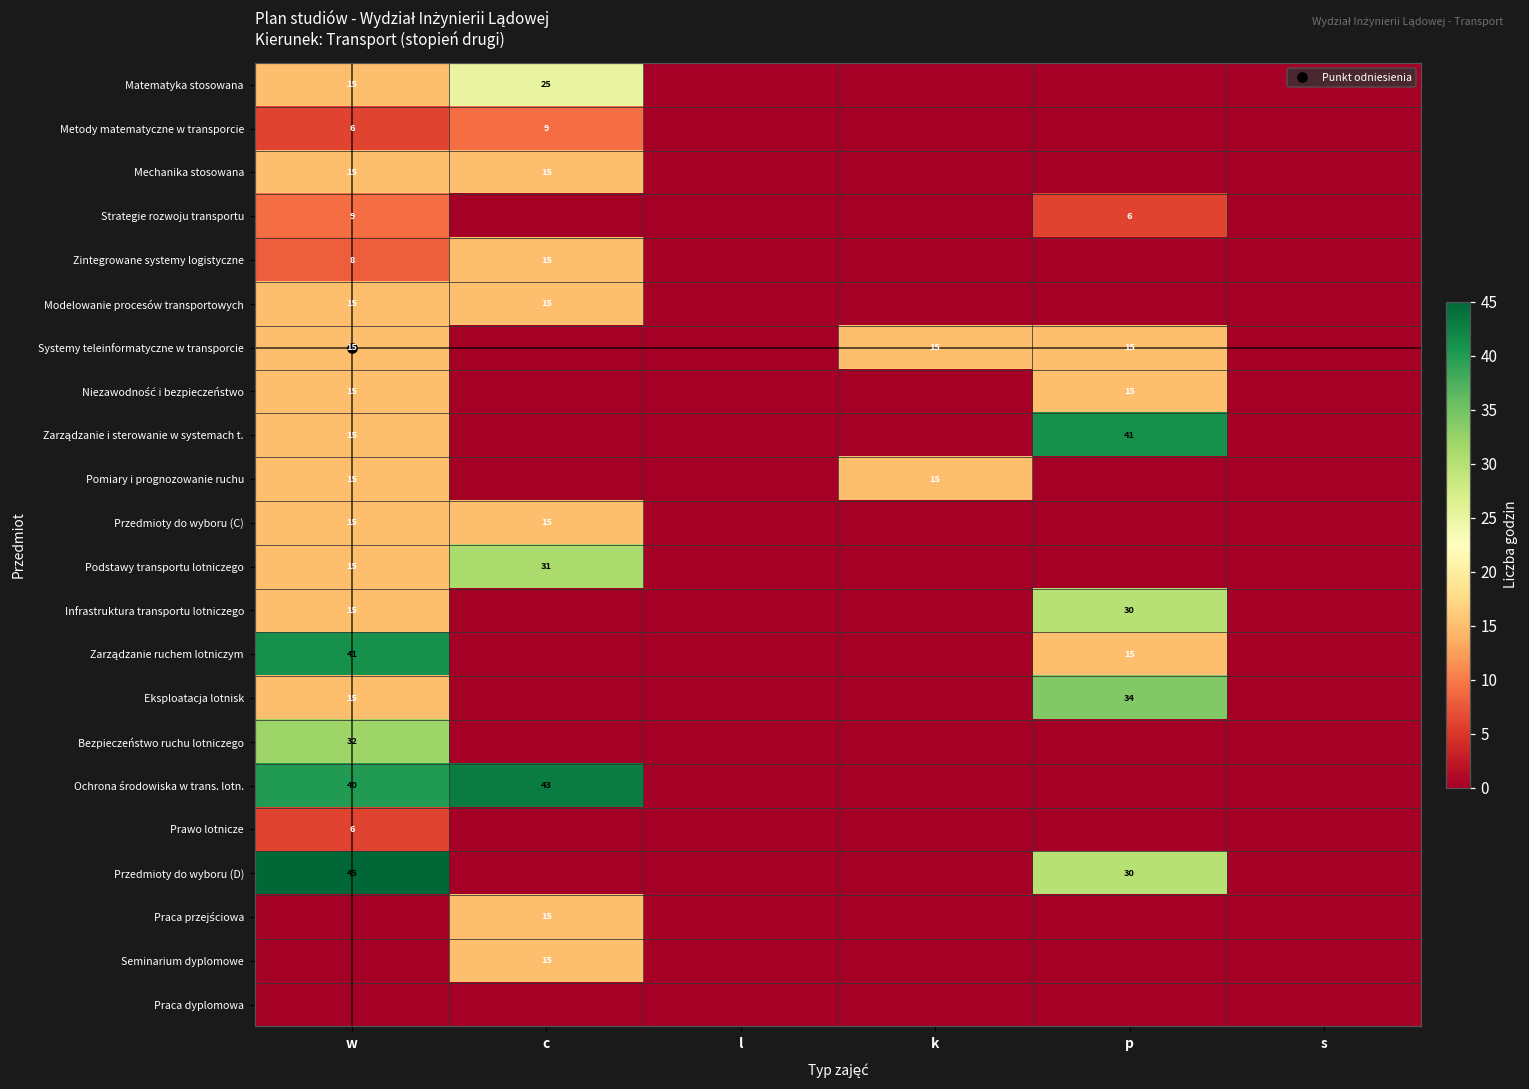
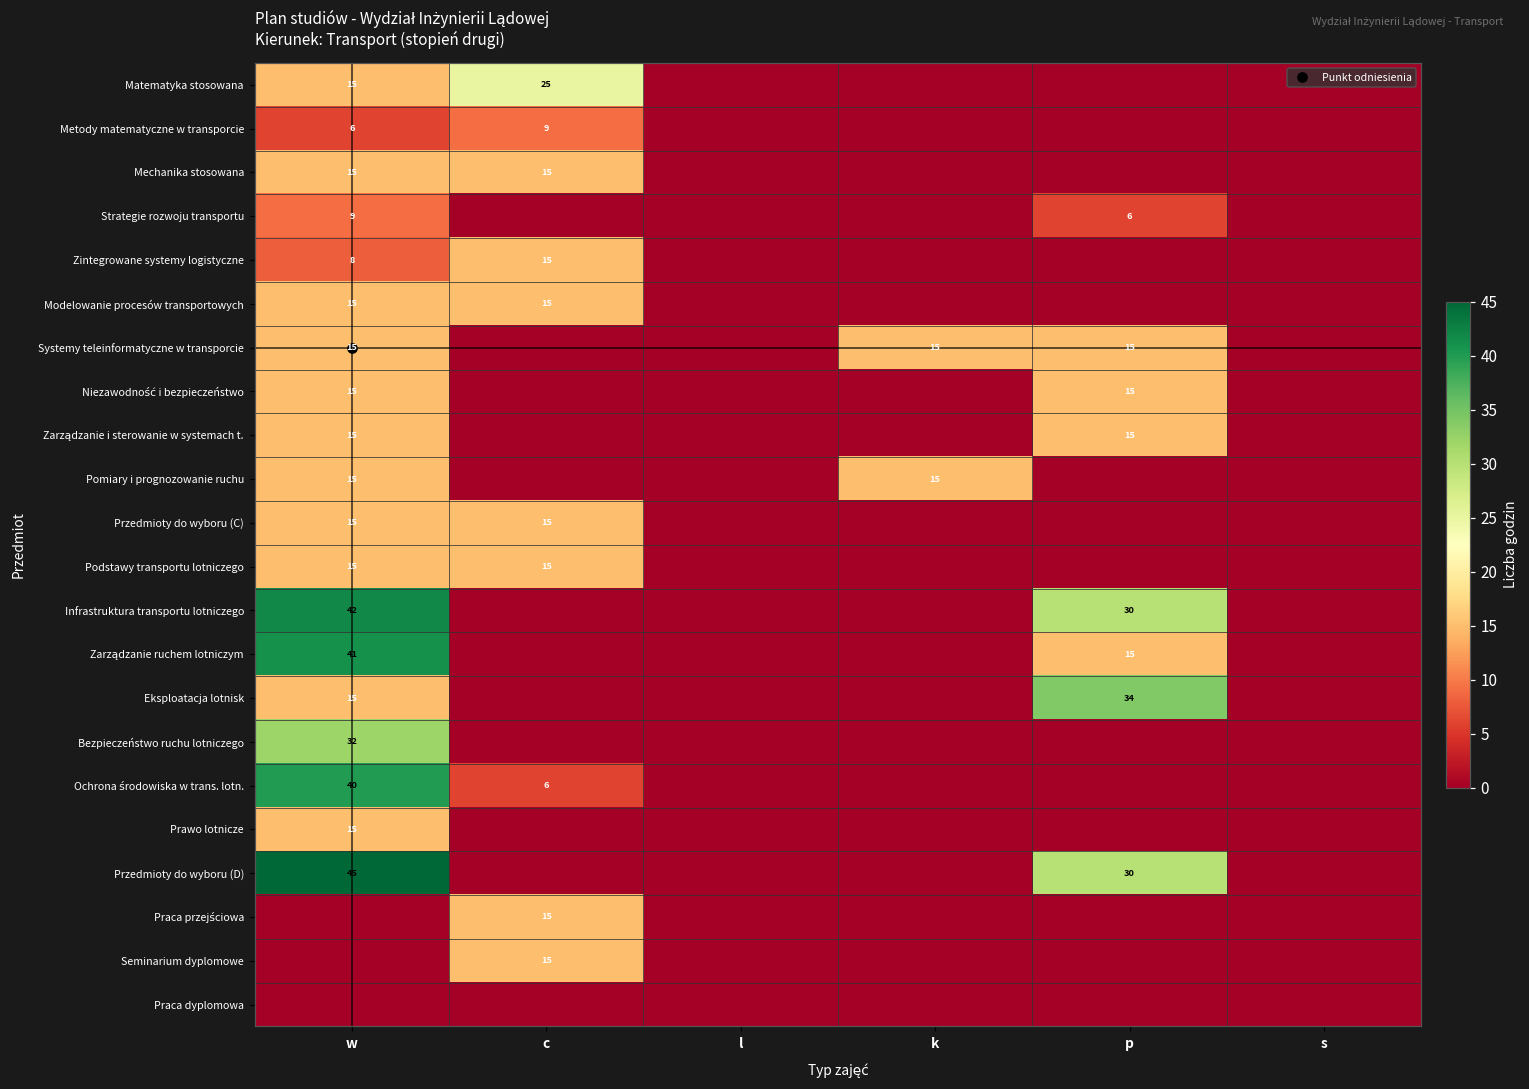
Zarządzanie i sterowanie w systemach t., p: 41 -> 15
Podstawy transportu lotniczego, c: 31 -> 15
Infrastruktura transportu lotniczego, w: 15 -> 42
Ochrona środowiska w trans. lotn., c: 43 -> 6
Prawo lotnicze, w: 6 -> 15
